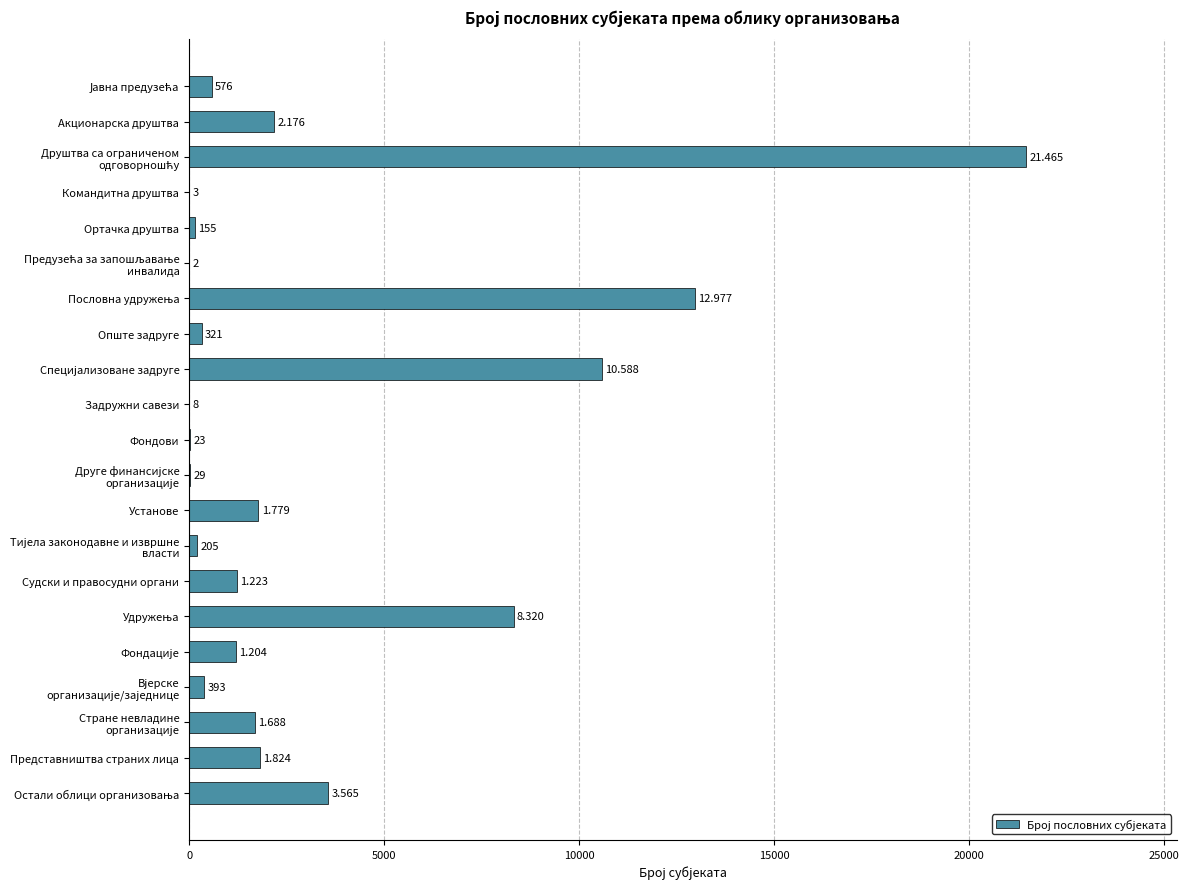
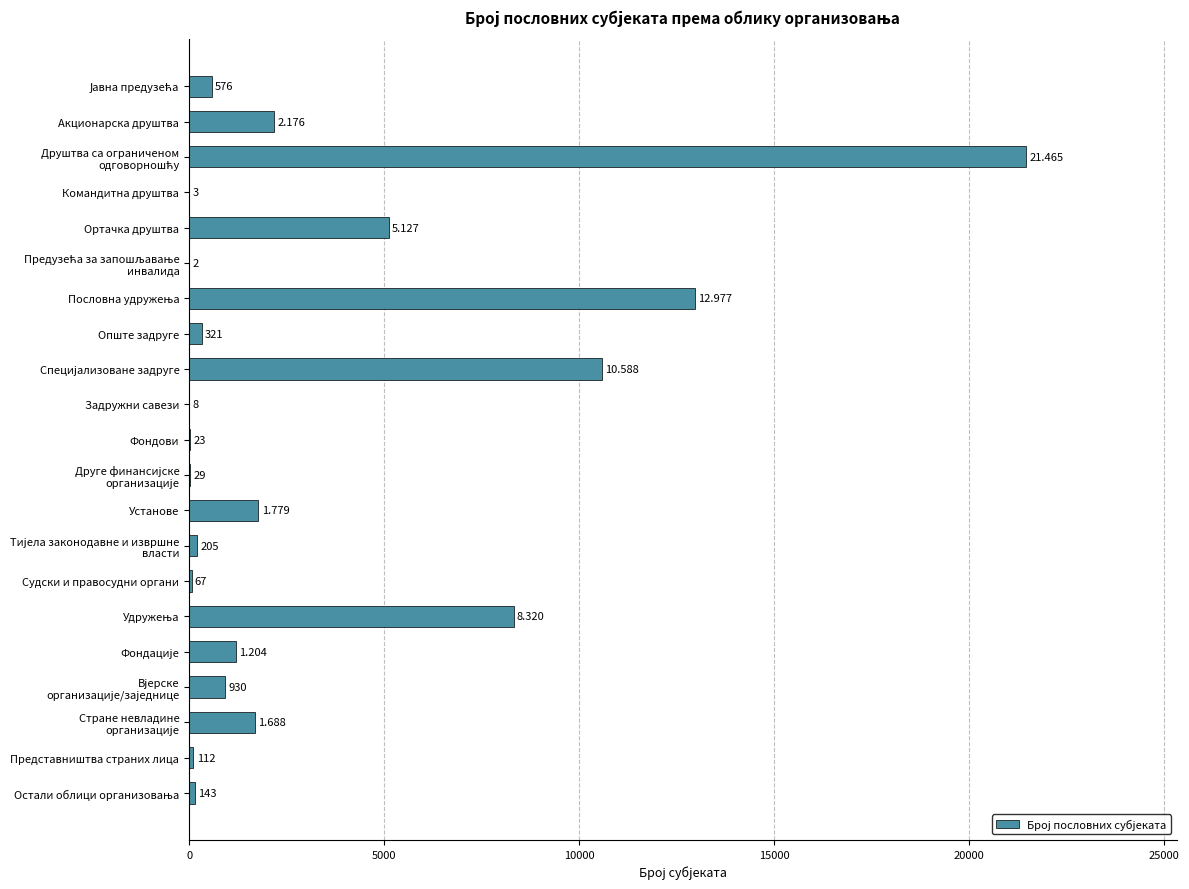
Ортачка друштва: 155 -> 5.127
Судски и правосудни органи: 1.223 -> 67
Вјерске организације/заједнице: 393 -> 930
Представништва страних лица: 1.824 -> 112
Остали облици организовања: 3.565 -> 143
